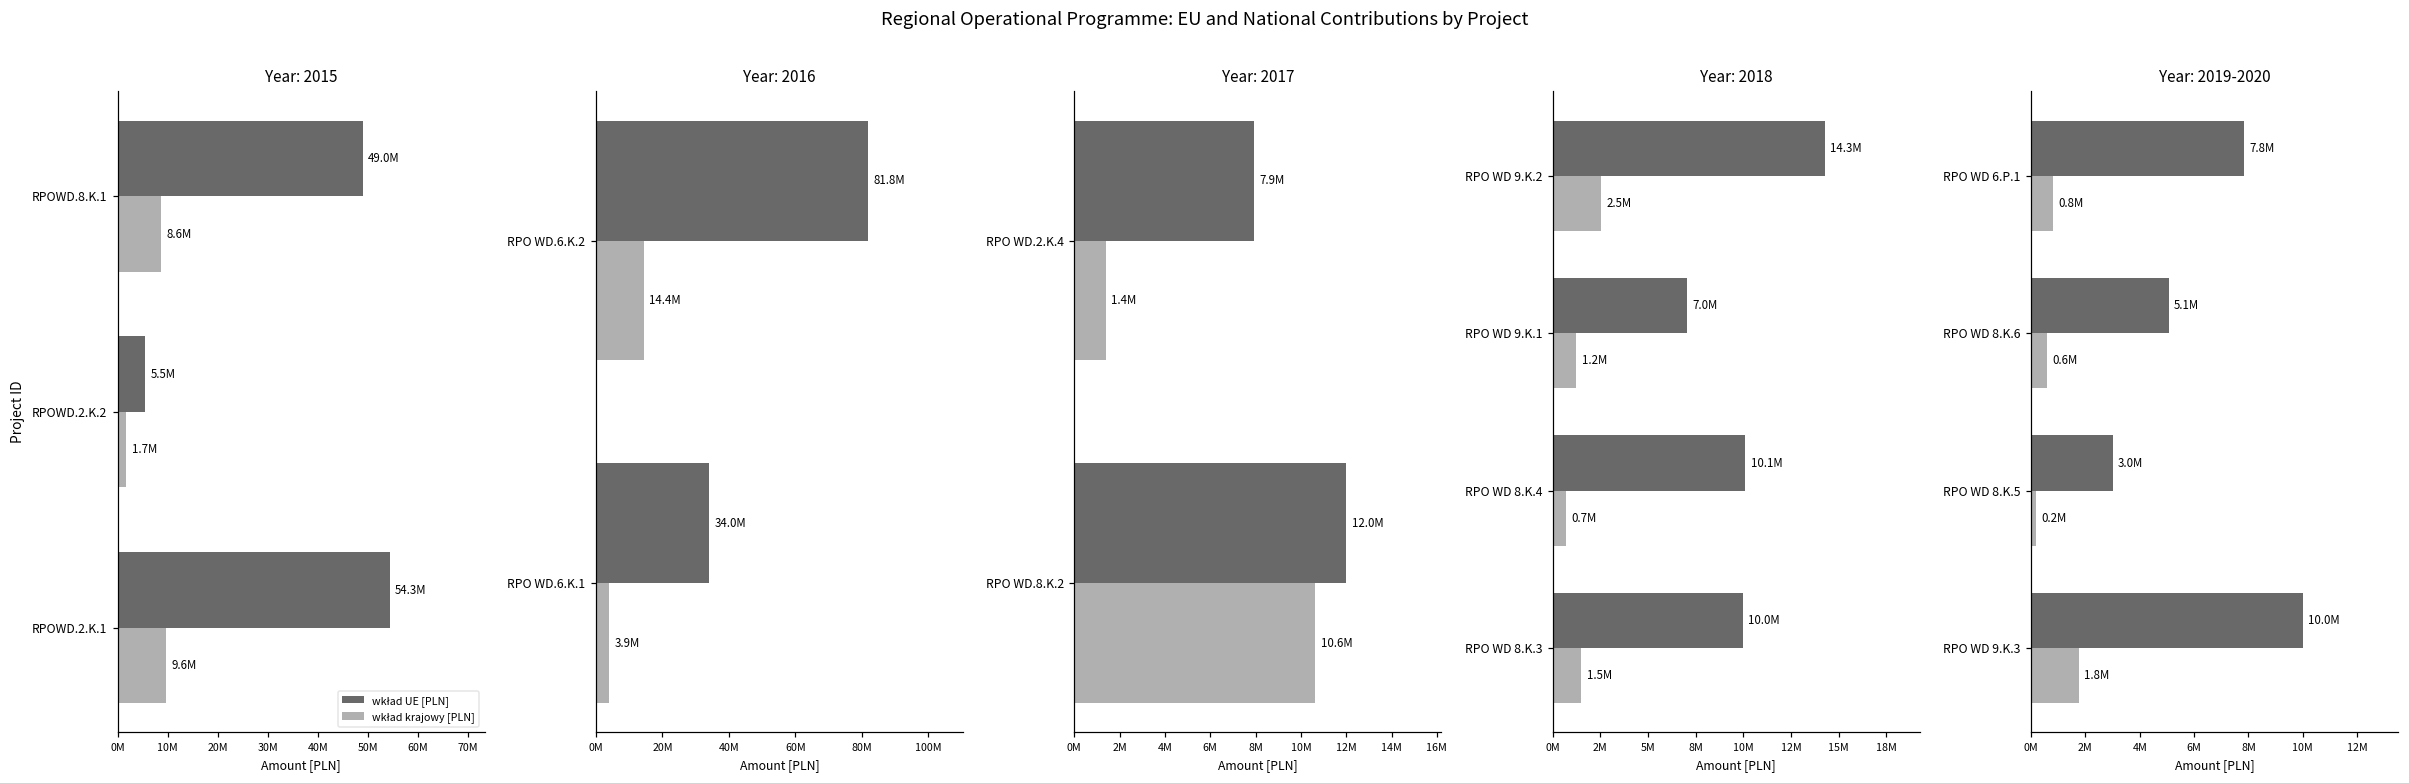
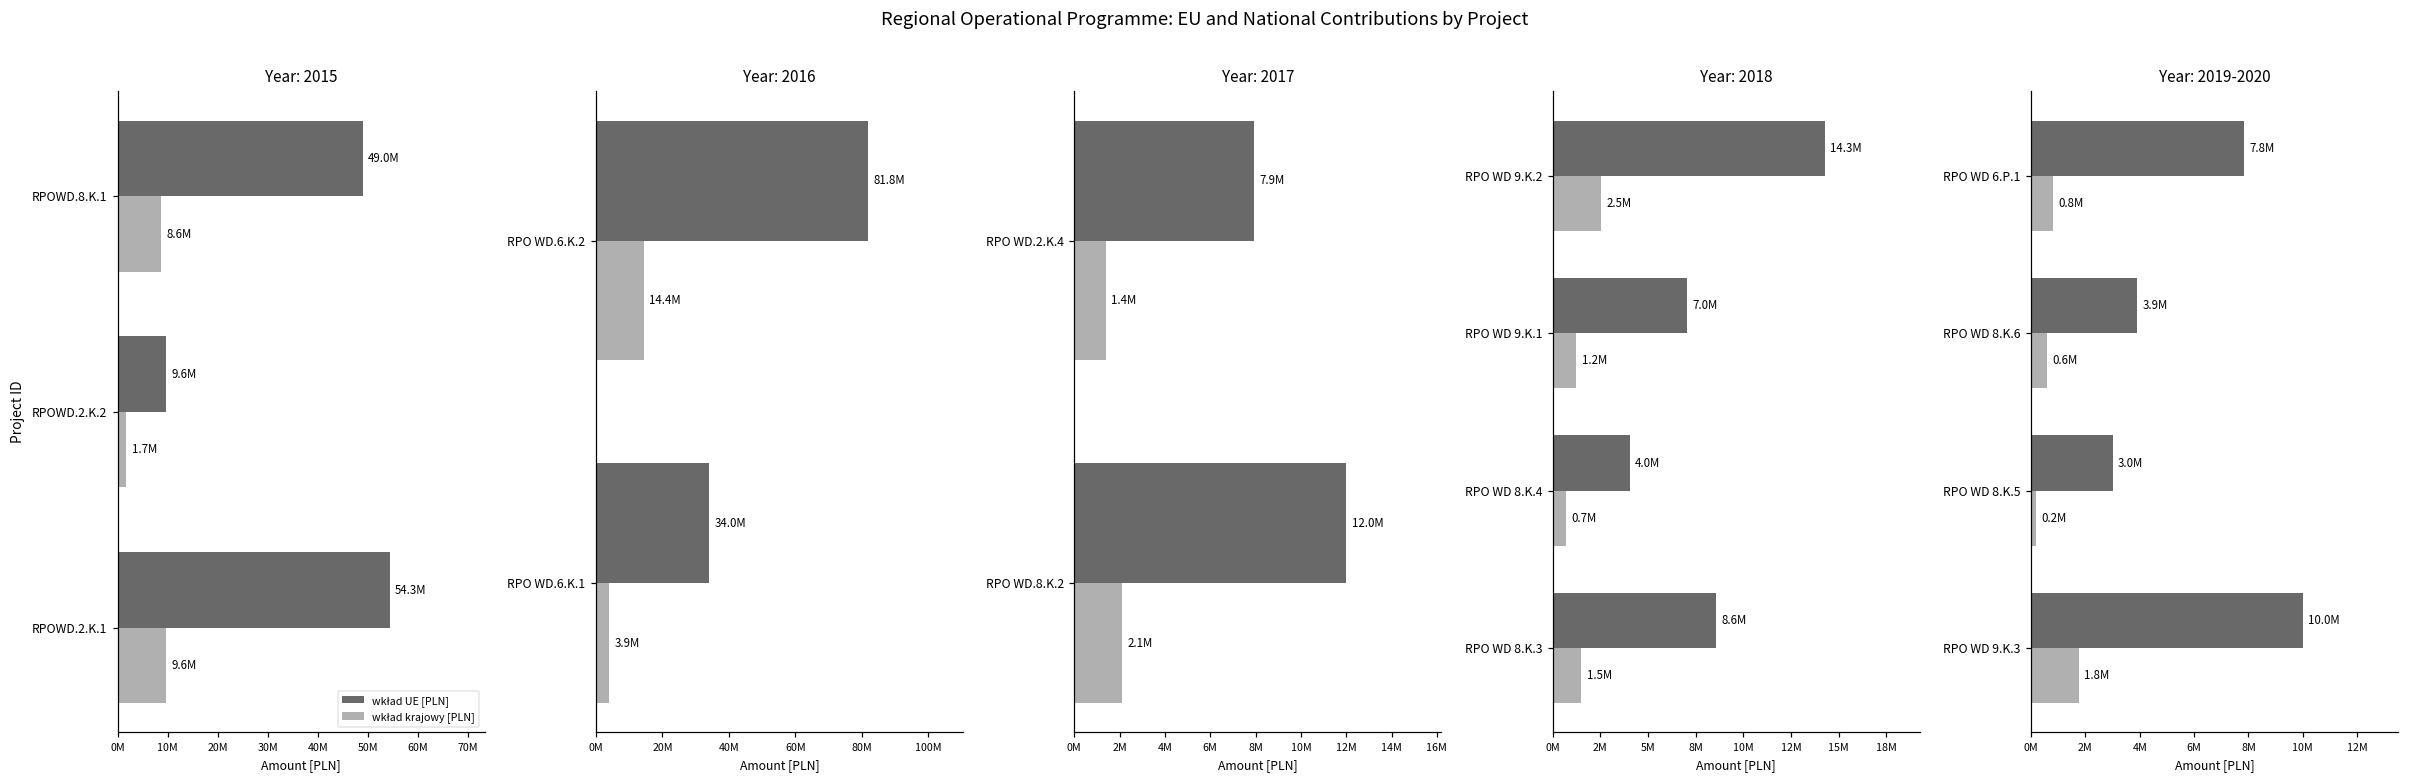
Year: 2015, wkład UE [PLN], RPOWD.2.K.2: 5.5M -> 9.6M
Year: 2017, wkład krajowy [PLN], RPO WD.8.K.2: 10.6M -> 2.1M
Year: 2018, wkład UE [PLN], RPO WD 8.K.4: 10.1M -> 4.0M
Year: 2018, wkład UE [PLN], RPO WD 8.K.3: 10.0M -> 8.6M
Year: 2019-2020, wkład UE [PLN], RPO WD 8.K.6: 5.1M -> 3.9M
